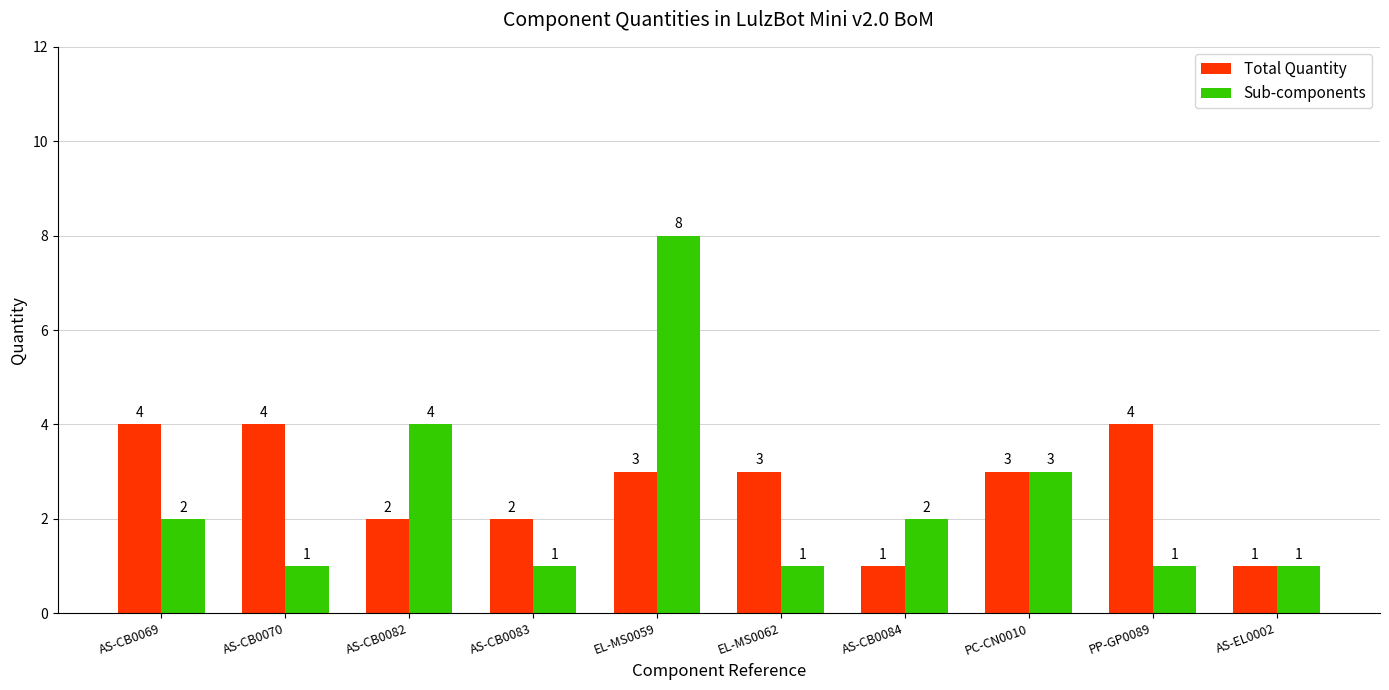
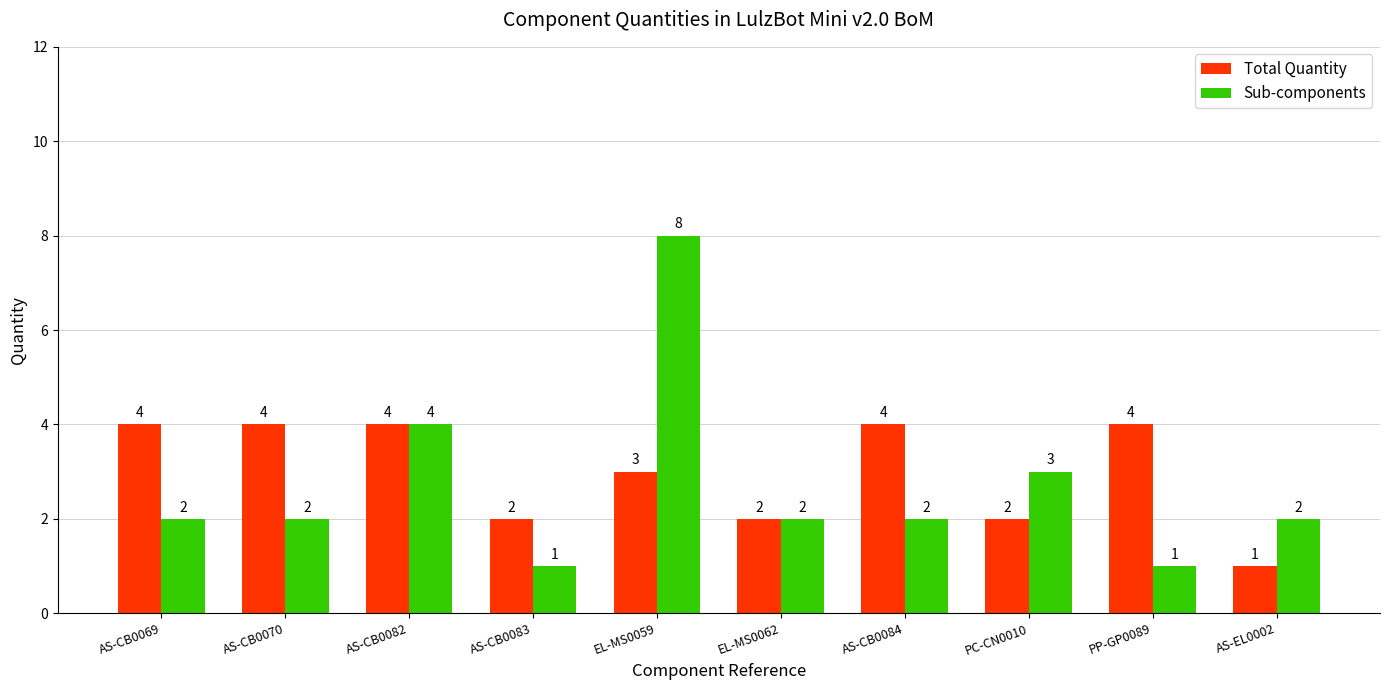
Sub-components, AS-CB0070: 1 -> 2
Total Quantity, AS-CB0082: 2 -> 4
Total Quantity, EL-MS0062: 3 -> 2
Sub-components, EL-MS0062: 1 -> 2
Total Quantity, AS-CB0084: 1 -> 4
Total Quantity, PC-CN0010: 3 -> 2
Sub-components, AS-EL0002: 1 -> 2
